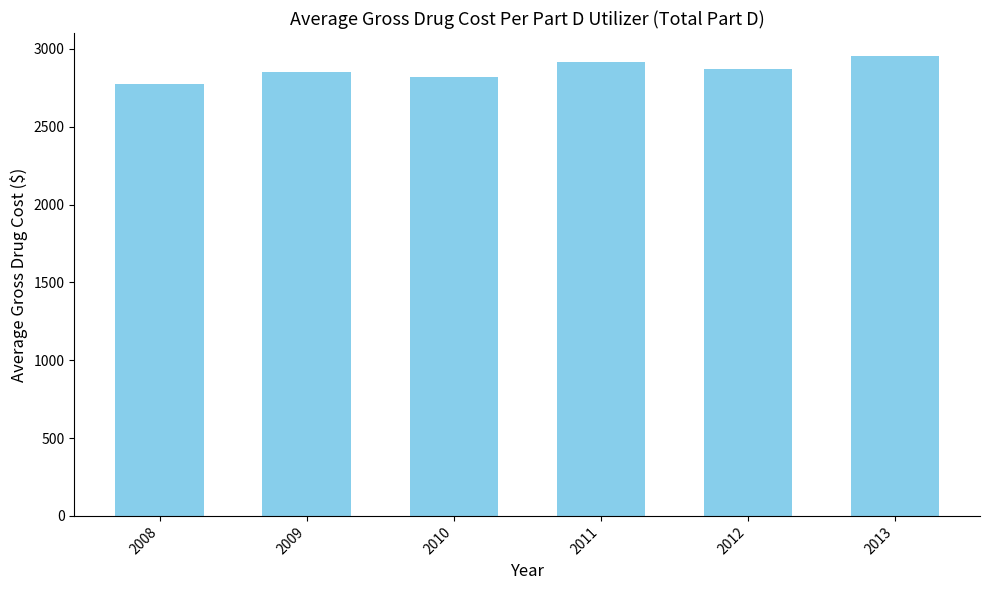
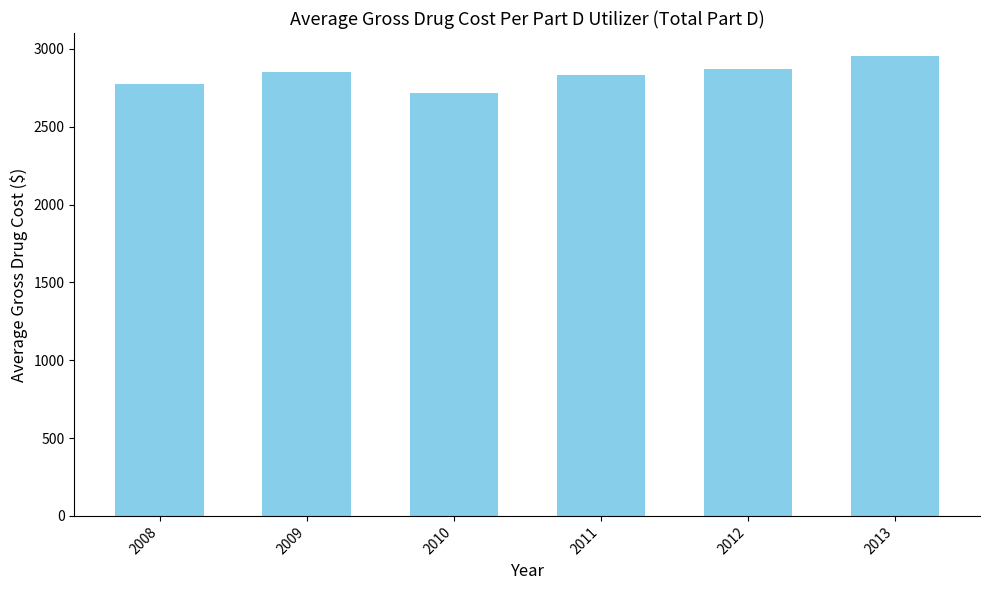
2010: 2820 -> 2720
2011: 2920 -> 2830
